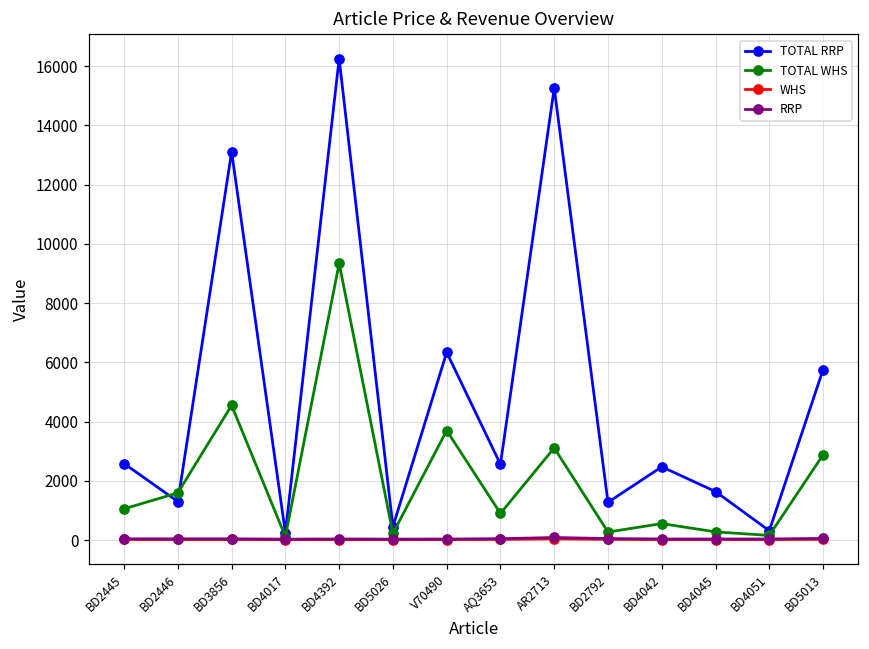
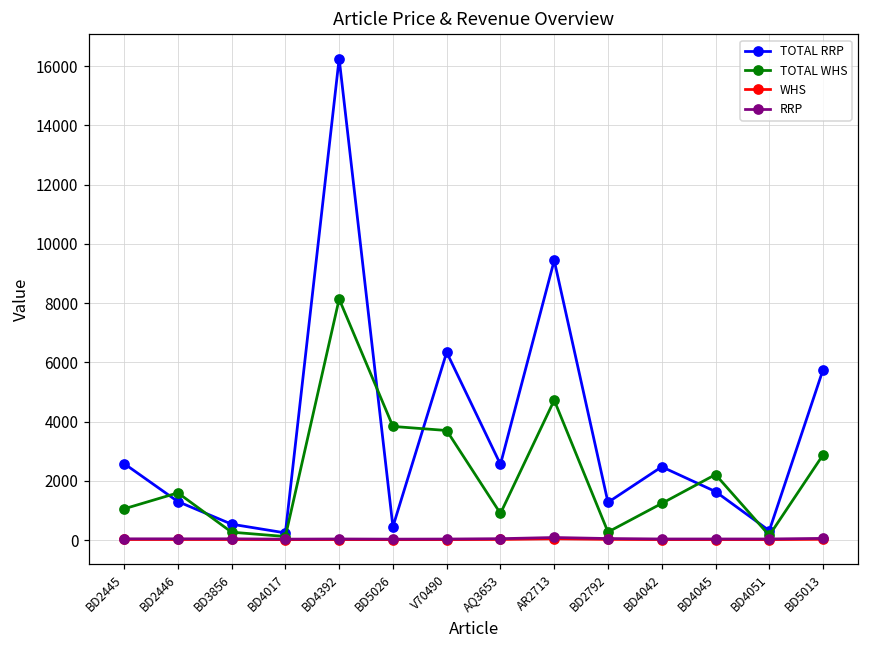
TOTAL RRP, BD3856: 13100 -> 500
TOTAL WHS, BD3856: 4600 -> 300
TOTAL WHS, BD4392: 9300 -> 8100
TOTAL WHS, BD5026: 200 -> 3800
TOTAL RRP, AR2713: 15300 -> 9400
TOTAL WHS, AR2713: 3100 -> 4700
TOTAL WHS, BD4042: 600 -> 1200
TOTAL WHS, BD4045: 300 -> 2200
